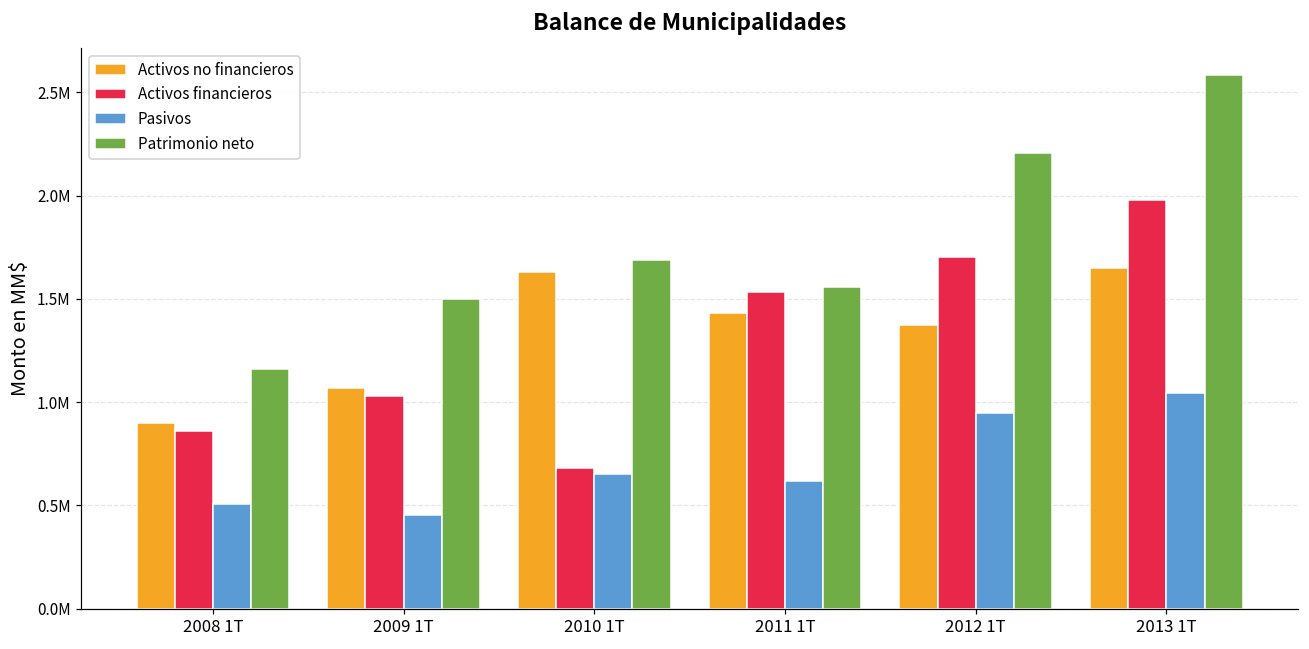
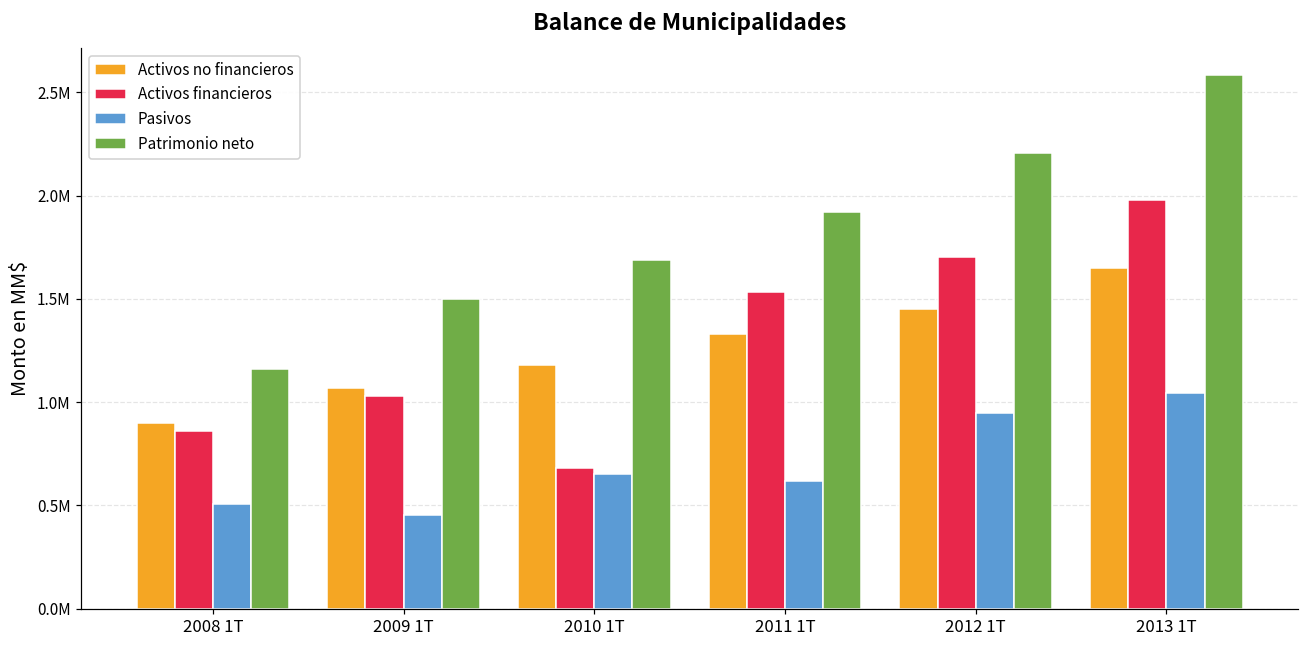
Activos no financieros, 2010 1T: 1630000 -> 1180000
Activos no financieros, 2011 1T: 1430000 -> 1330000
Patrimonio neto, 2011 1T: 1560000 -> 1920000
Activos no financieros, 2012 1T: 1370000 -> 1450000
